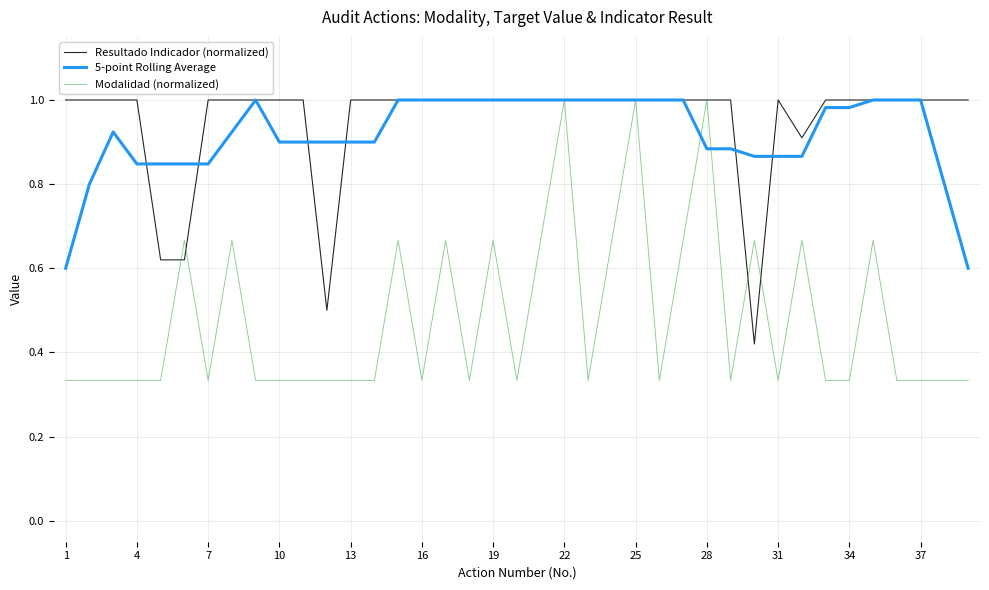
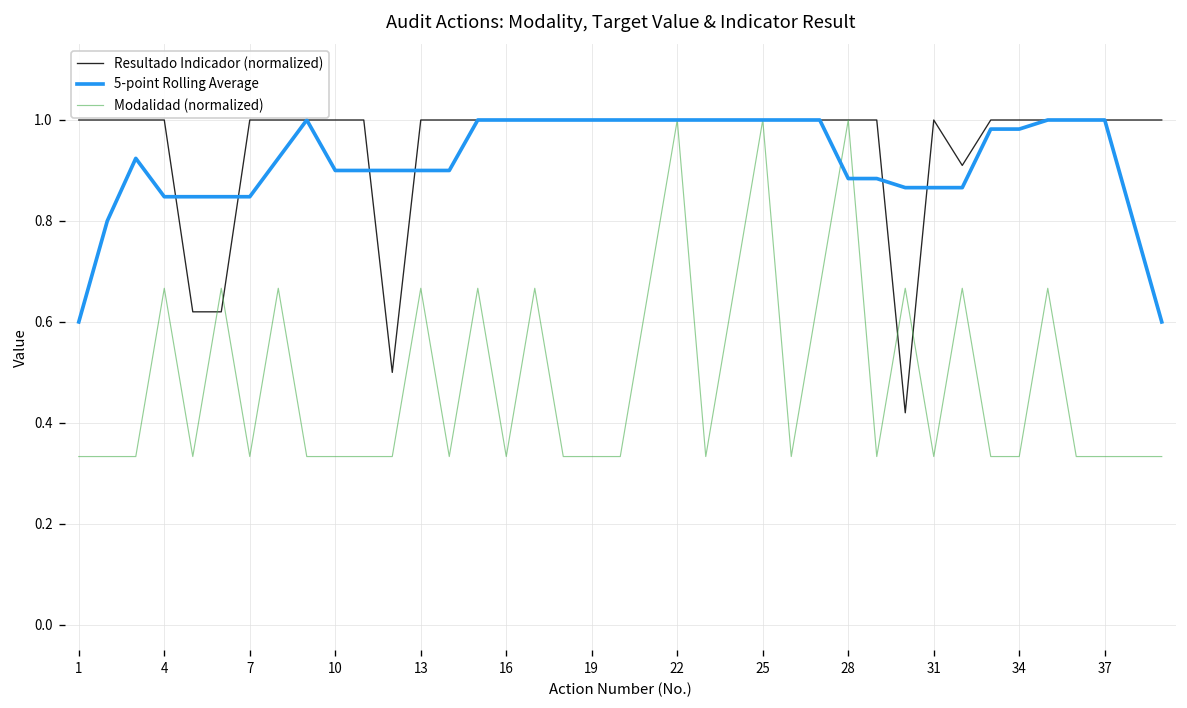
Modalidad (normalized), 4: 0.33 -> 0.67
Modalidad (normalized), 13: 0.33 -> 0.67
Modalidad (normalized), 19: 0.67 -> 0.33
